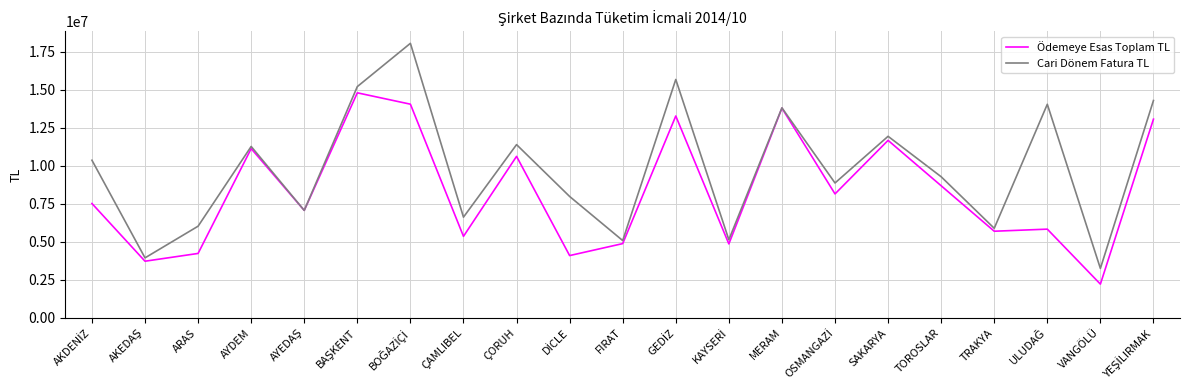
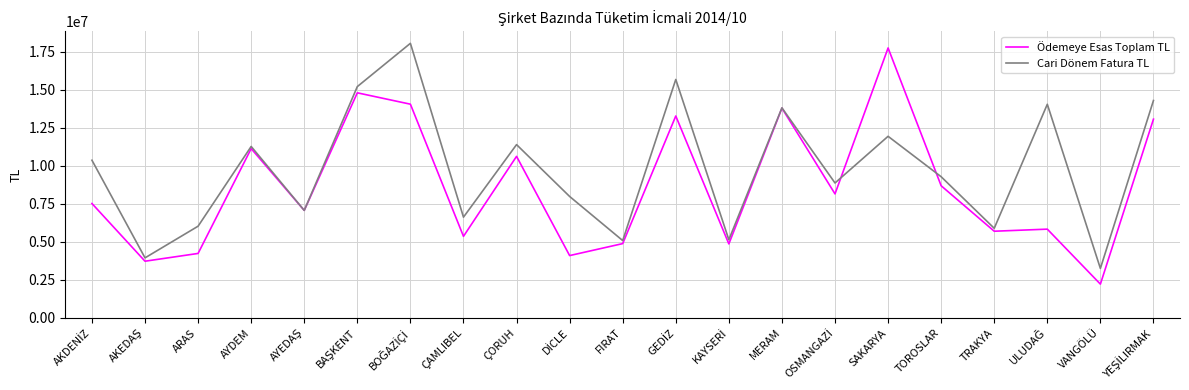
Ödemeye Esas Toplam TL, SAKARYA: 11700000 -> 17800000
